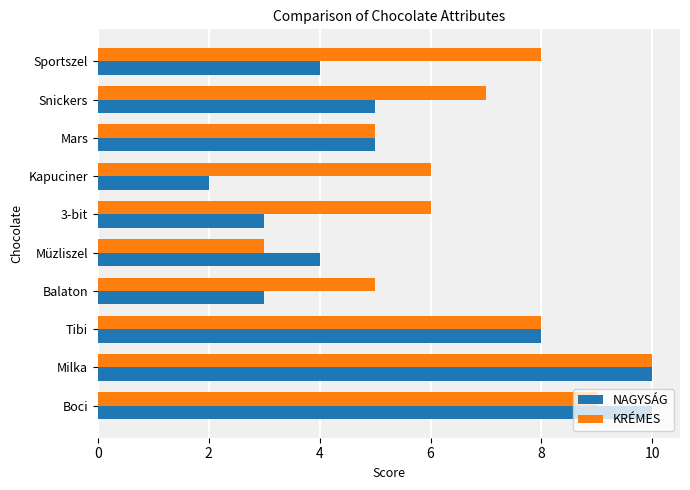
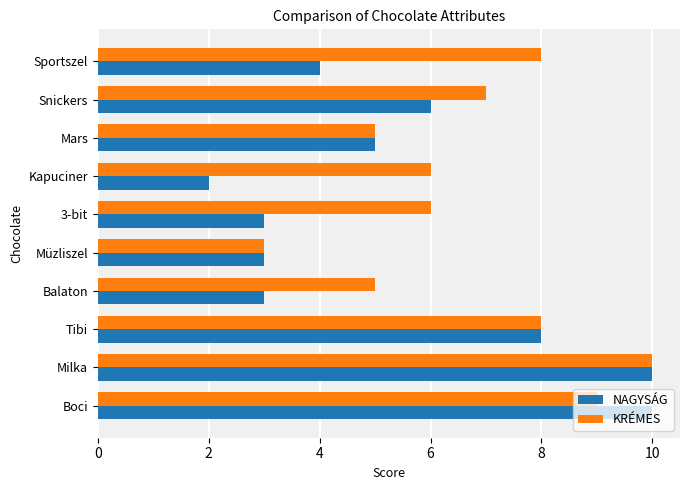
NAGYSÁG, Snickers: 5 -> 6
NAGYSÁG, Müzliszel: 4 -> 3
